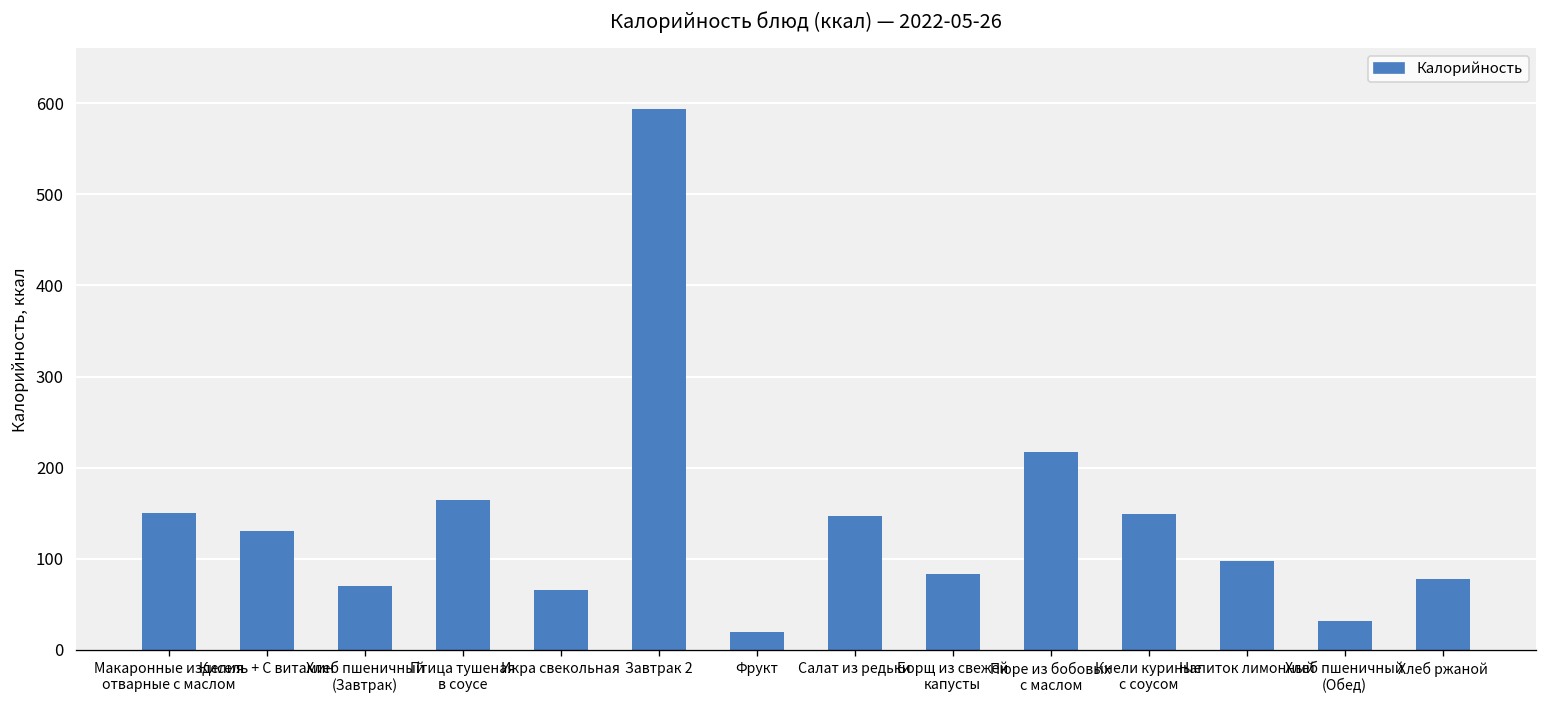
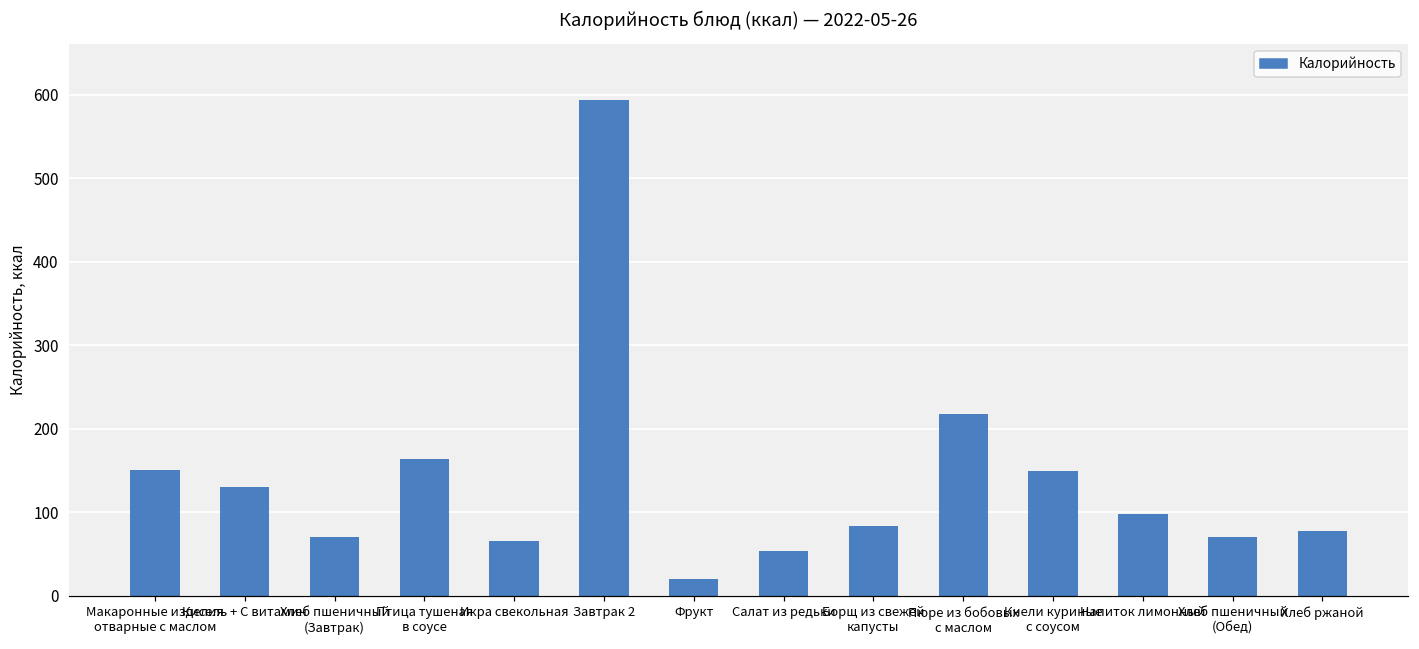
Салат из редьки: 150 -> 50
Хлеб пшеничный (Обед): 30 -> 70
